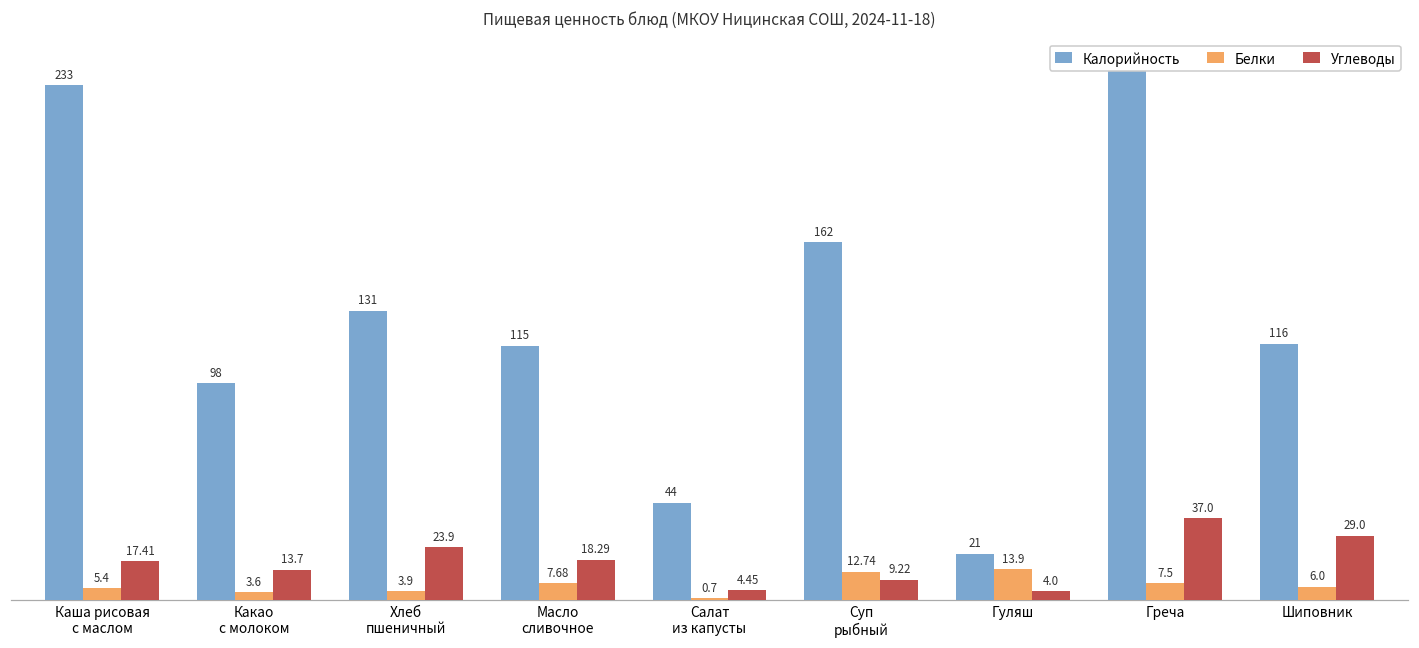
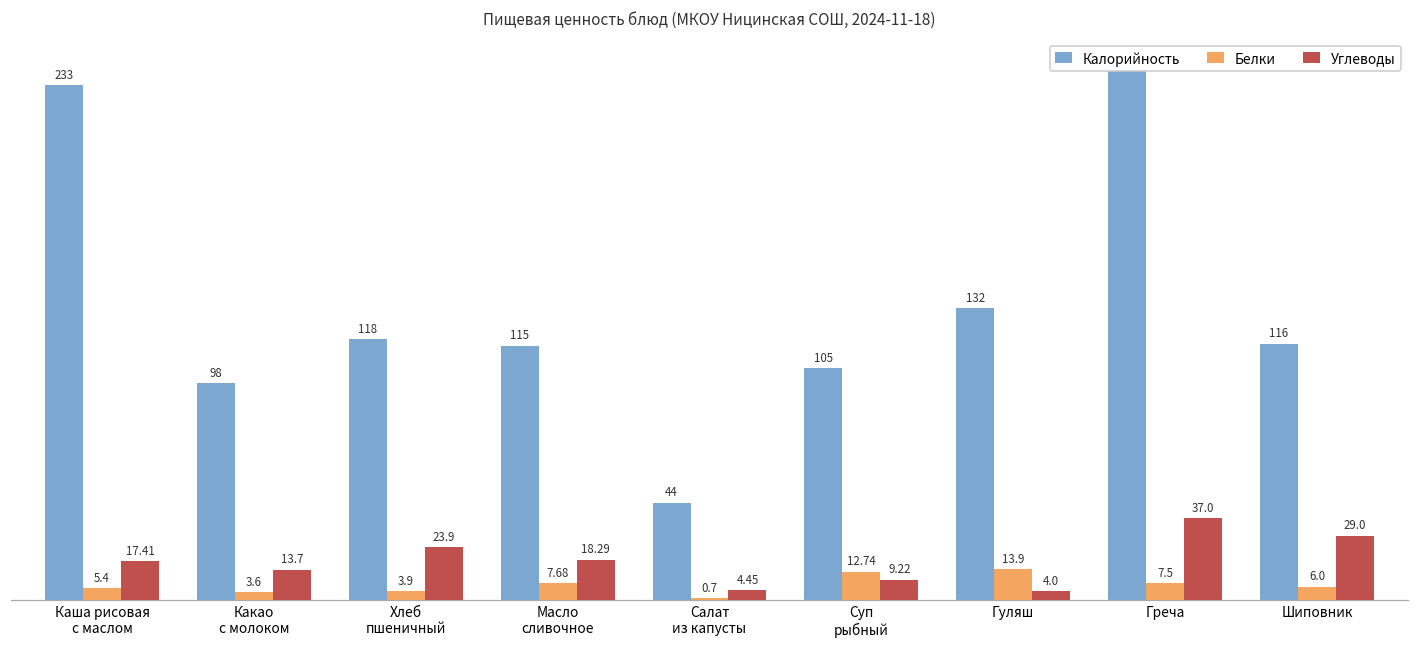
Калорийность, Хлеб пшеничный: 131 -> 118
Калорийность, Суп рыбный: 162 -> 105
Калорийность, Гуляш: 21 -> 132
